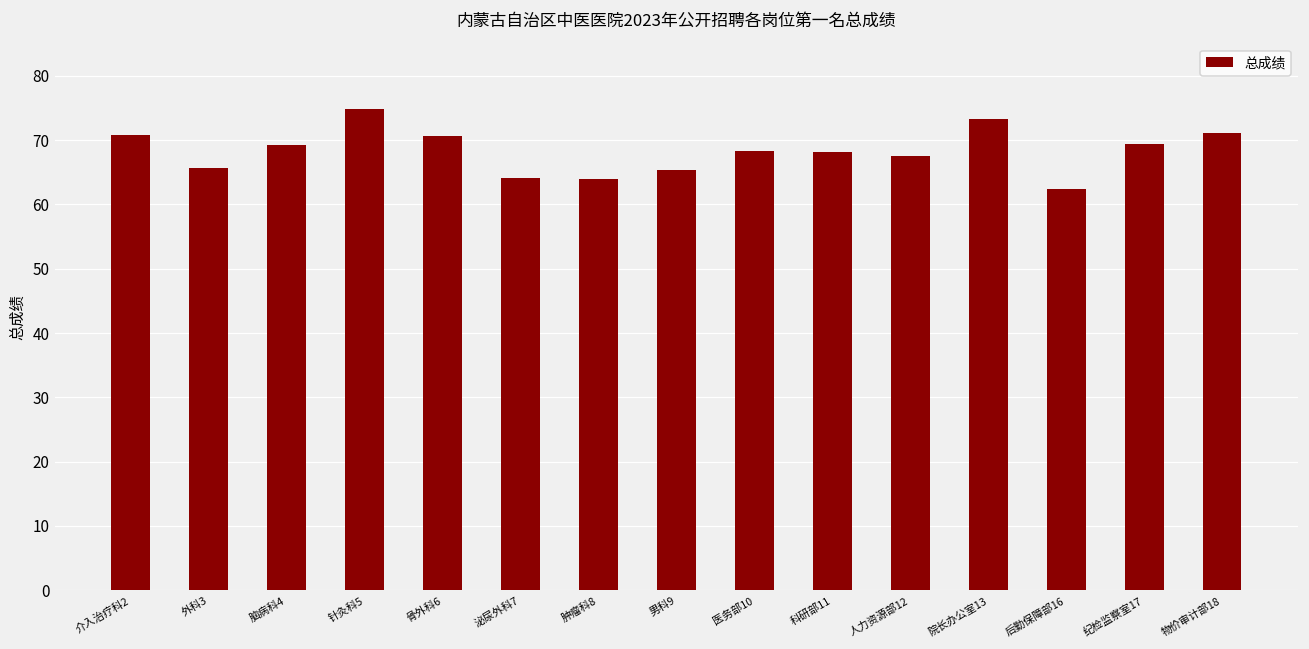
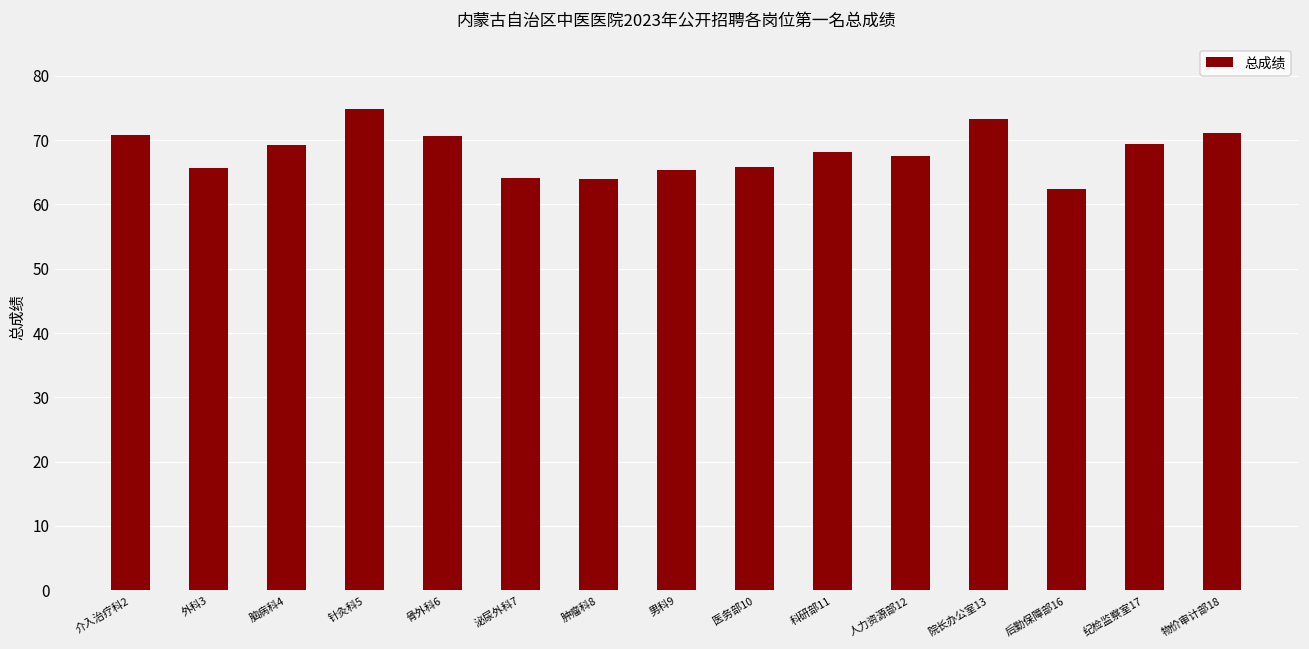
医务部10: 68 -> 66
